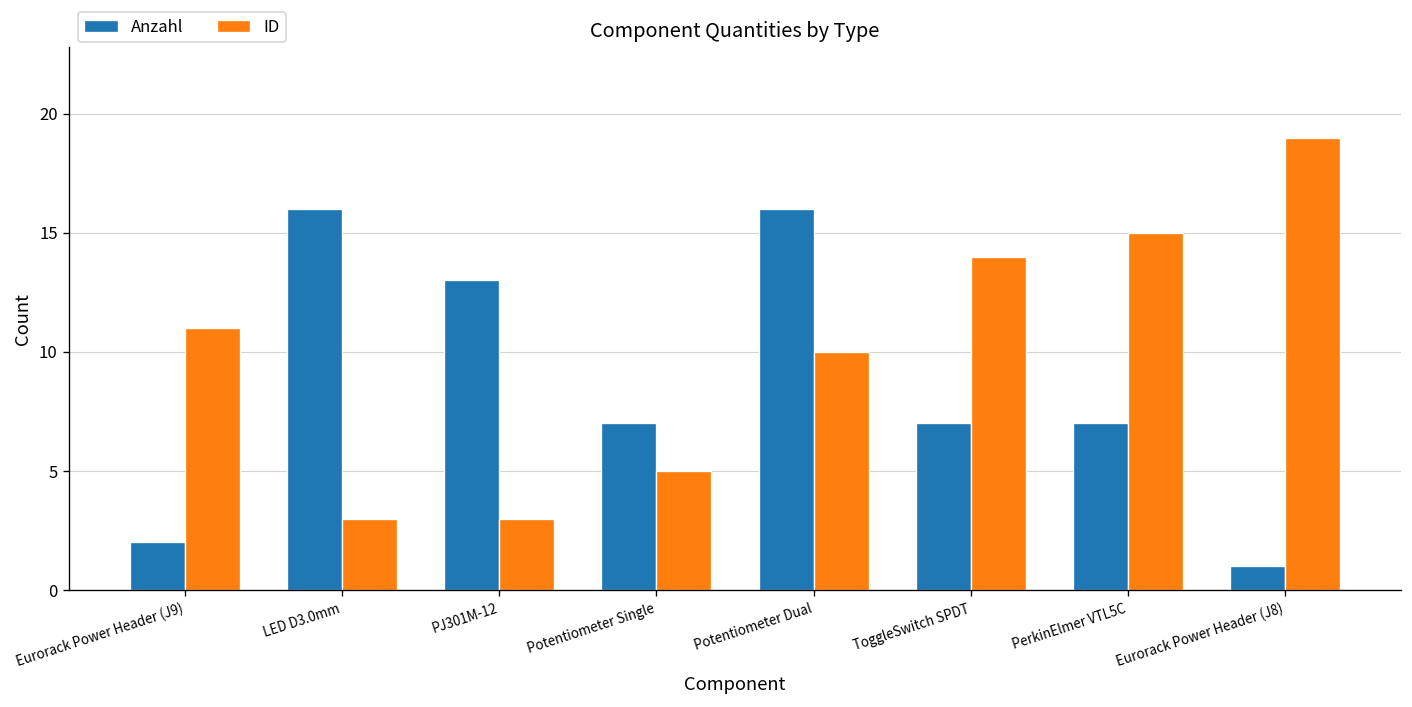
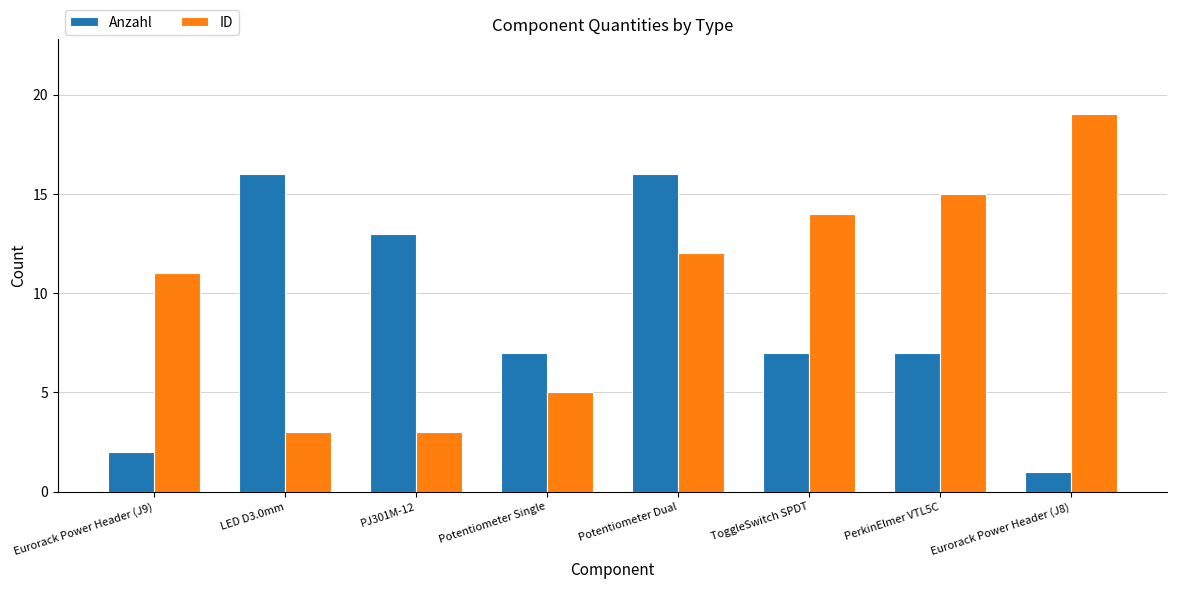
ID, Potentiometer Dual: 10 -> 12
